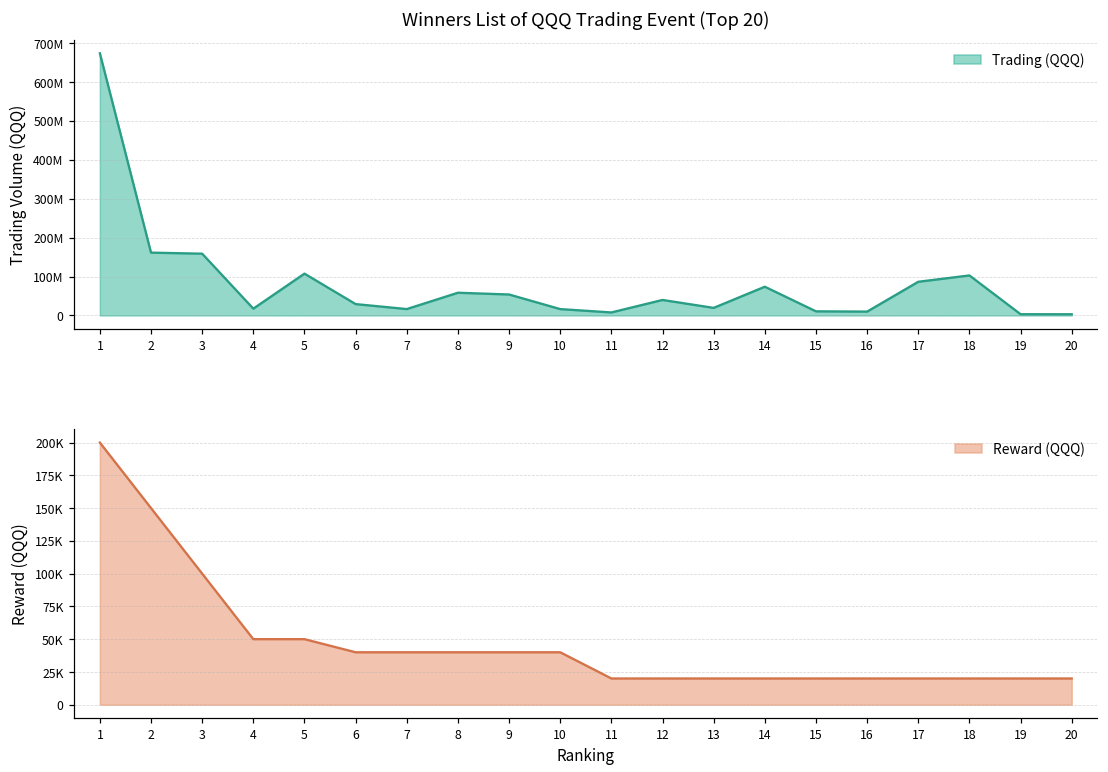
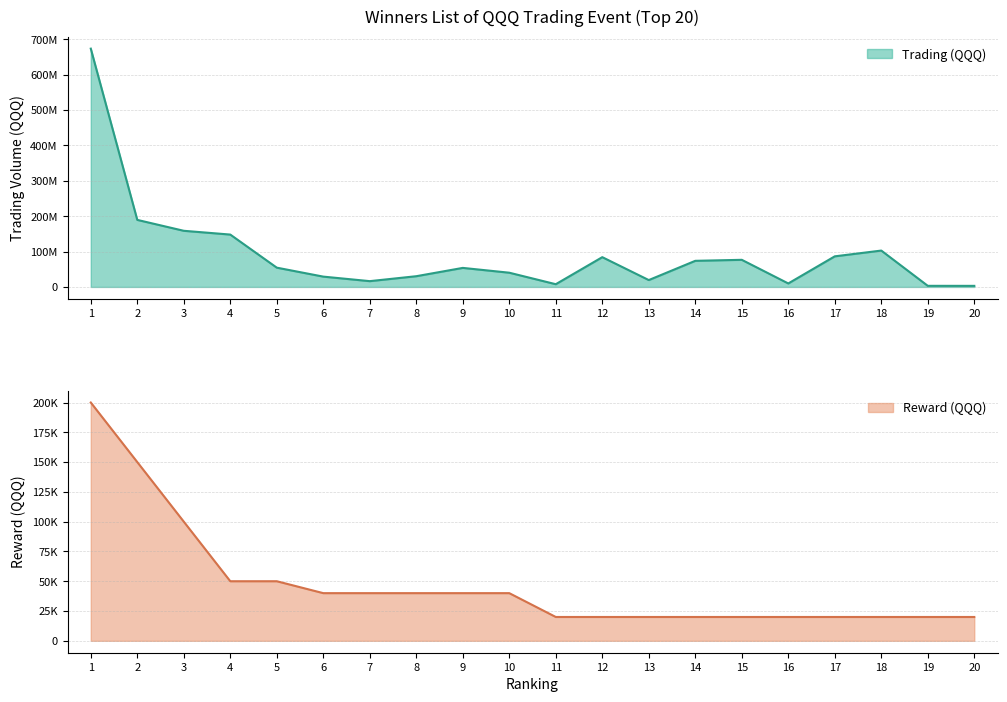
Winners List of QQQ Trading Event (Top 20), 2: 160000000 -> 190000000
Winners List of QQQ Trading Event (Top 20), 4: 20000000 -> 150000000
Winners List of QQQ Trading Event (Top 20), 5: 110000000 -> 50000000
Winners List of QQQ Trading Event (Top 20), 8: 60000000 -> 30000000
Winners List of QQQ Trading Event (Top 20), 10: 20000000 -> 40000000
Winners List of QQQ Trading Event (Top 20), 12: 40000000 -> 80000000
Winners List of QQQ Trading Event (Top 20), 15: 10000000 -> 80000000
